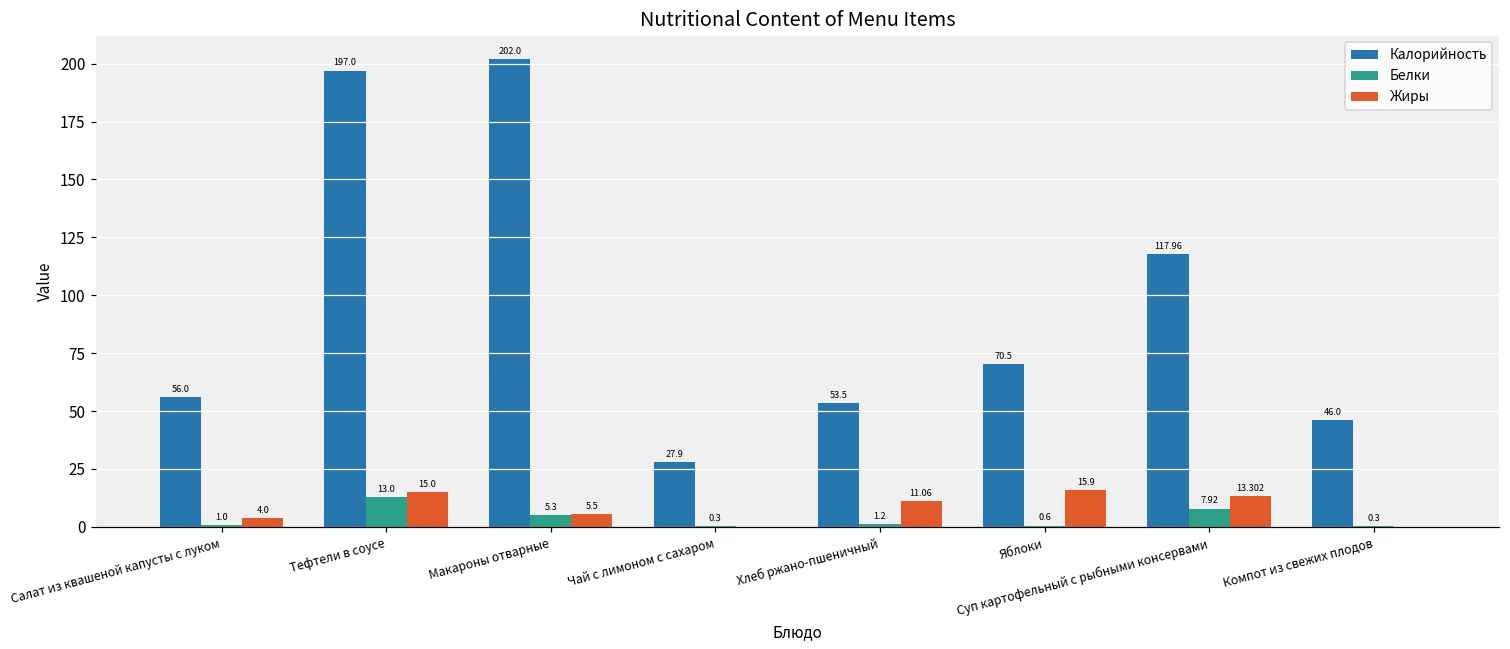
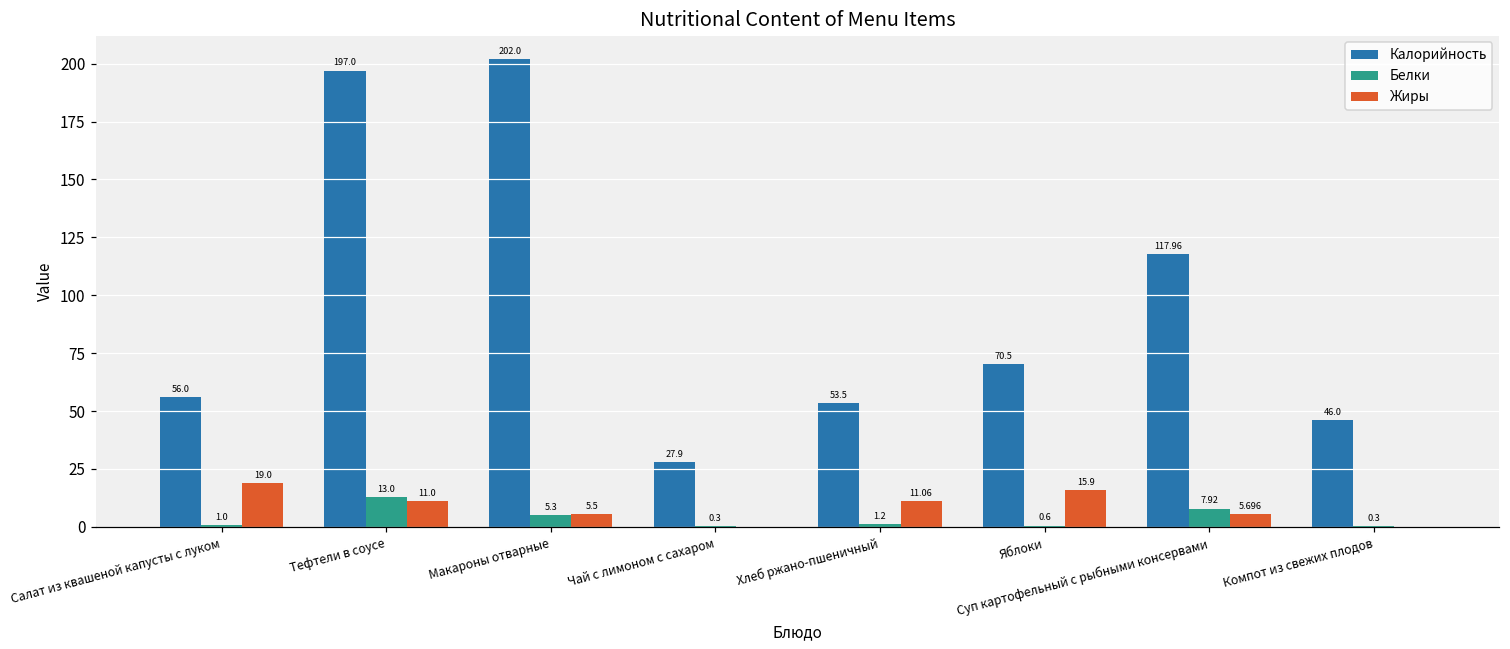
Жиры, Салат из квашеной капусты с луком: 4.0 -> 19.0
Жиры, Тефтели в соусе: 15.0 -> 11.0
Жиры, Суп картофельный с рыбными консервами: 13.302 -> 5.696
